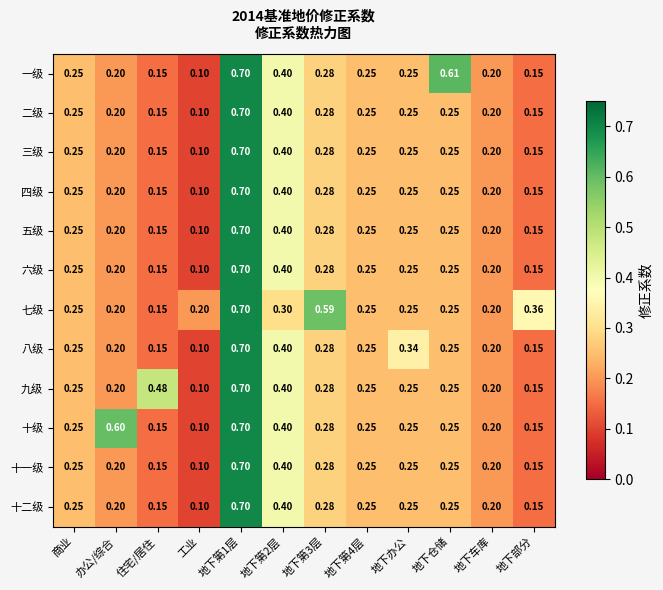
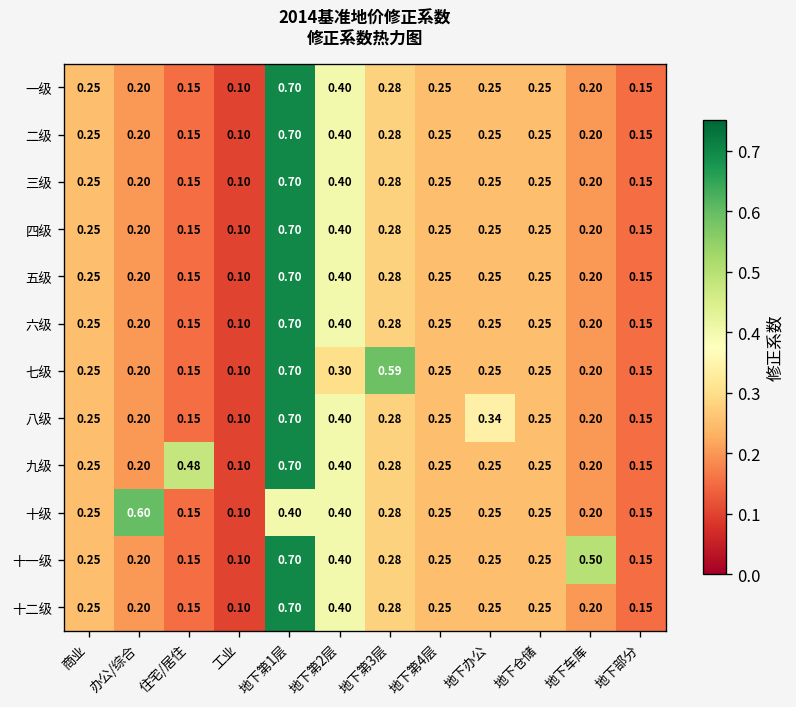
一级, 地下仓储: 0.61 -> 0.25
七级, 工业: 0.20 -> 0.10
七级, 地下部分: 0.36 -> 0.15
十级, 地下第1层: 0.70 -> 0.40
十一级, 地下车库: 0.20 -> 0.50
